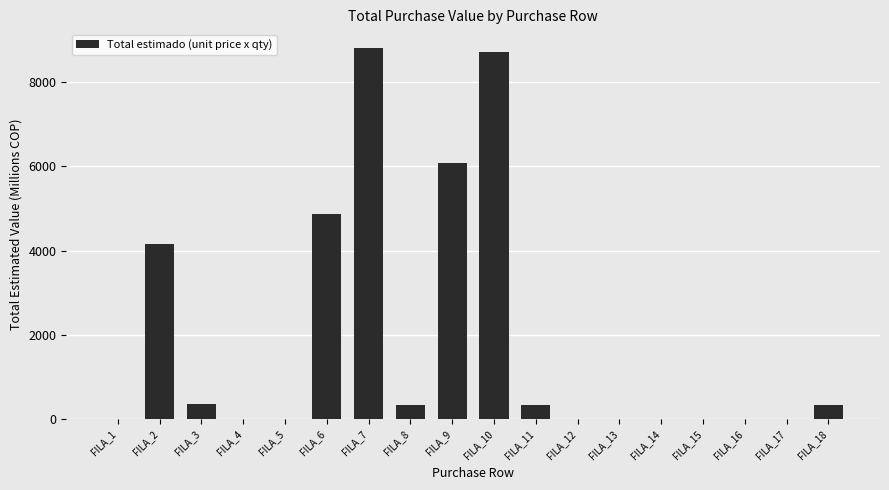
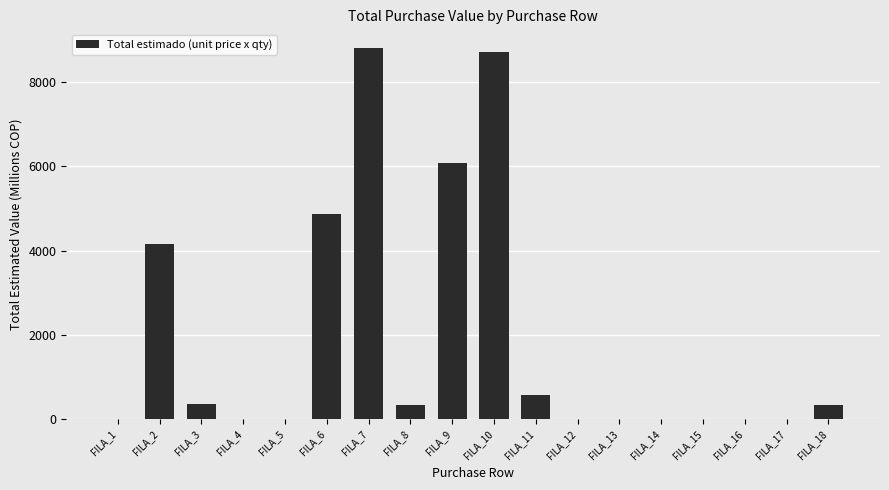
FILA_11: 300 -> 600
